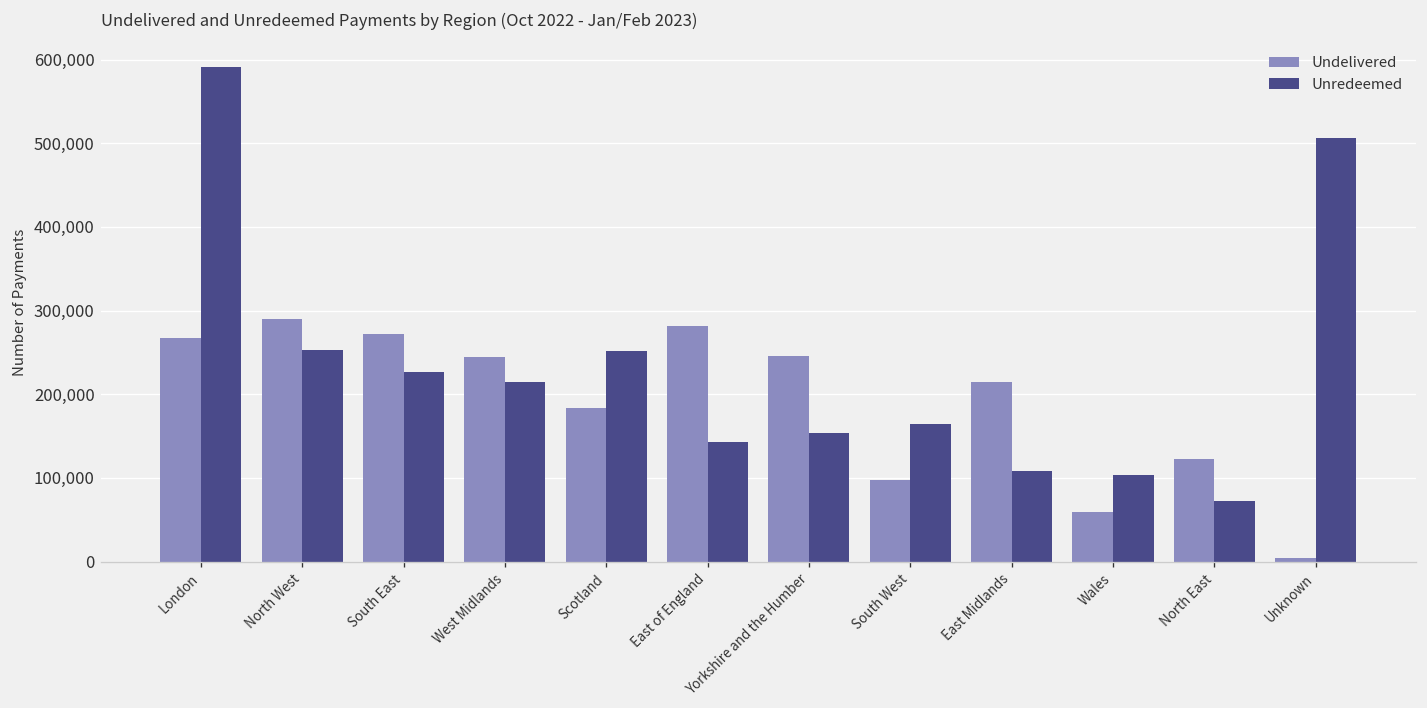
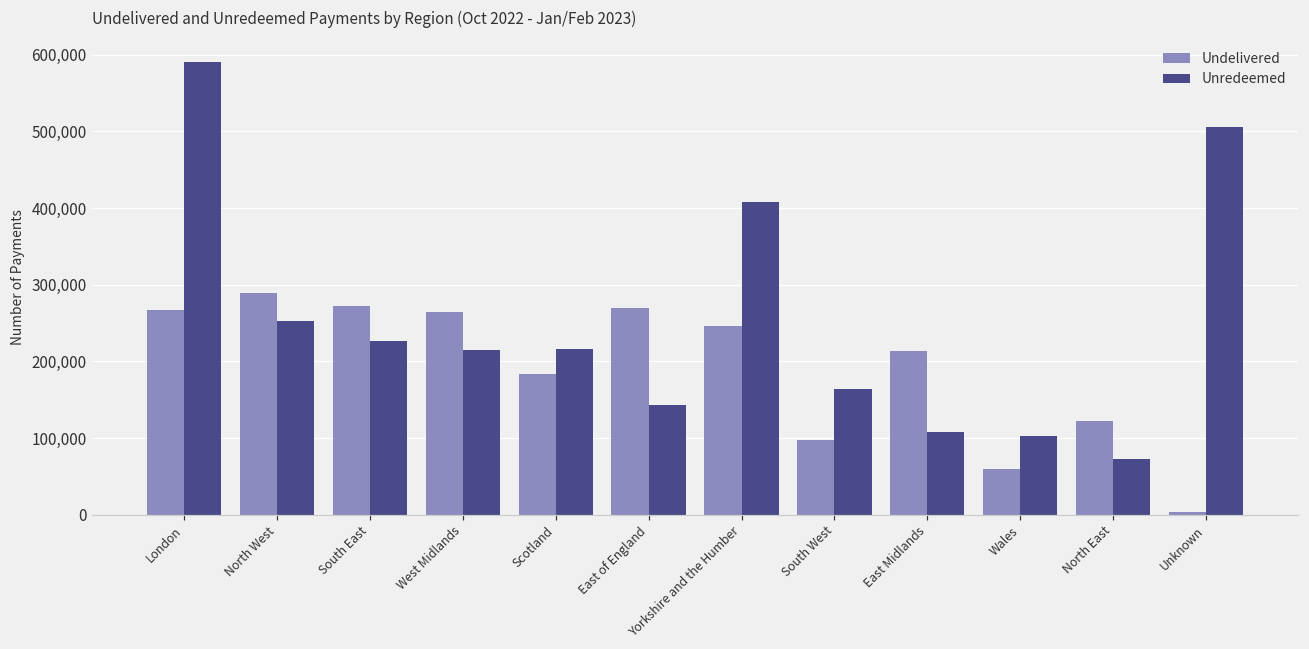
Undelivered, West Midlands: 240,000 -> 260,000
Unredeemed, Scotland: 250,000 -> 220,000
Undelivered, East of England: 280,000 -> 270,000
Unredeemed, Yorkshire and the Humber: 150,000 -> 410,000
